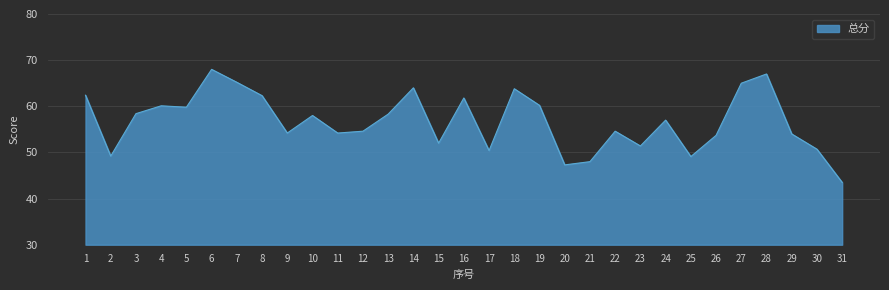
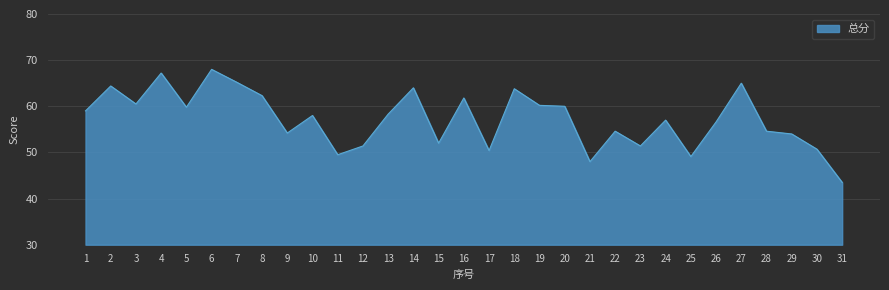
1: 62 -> 59
2: 49 -> 64
3: 58 -> 61
4: 60 -> 67
11: 54 -> 50
12: 55 -> 51
20: 47 -> 60
26: 54 -> 57
28: 67 -> 55
